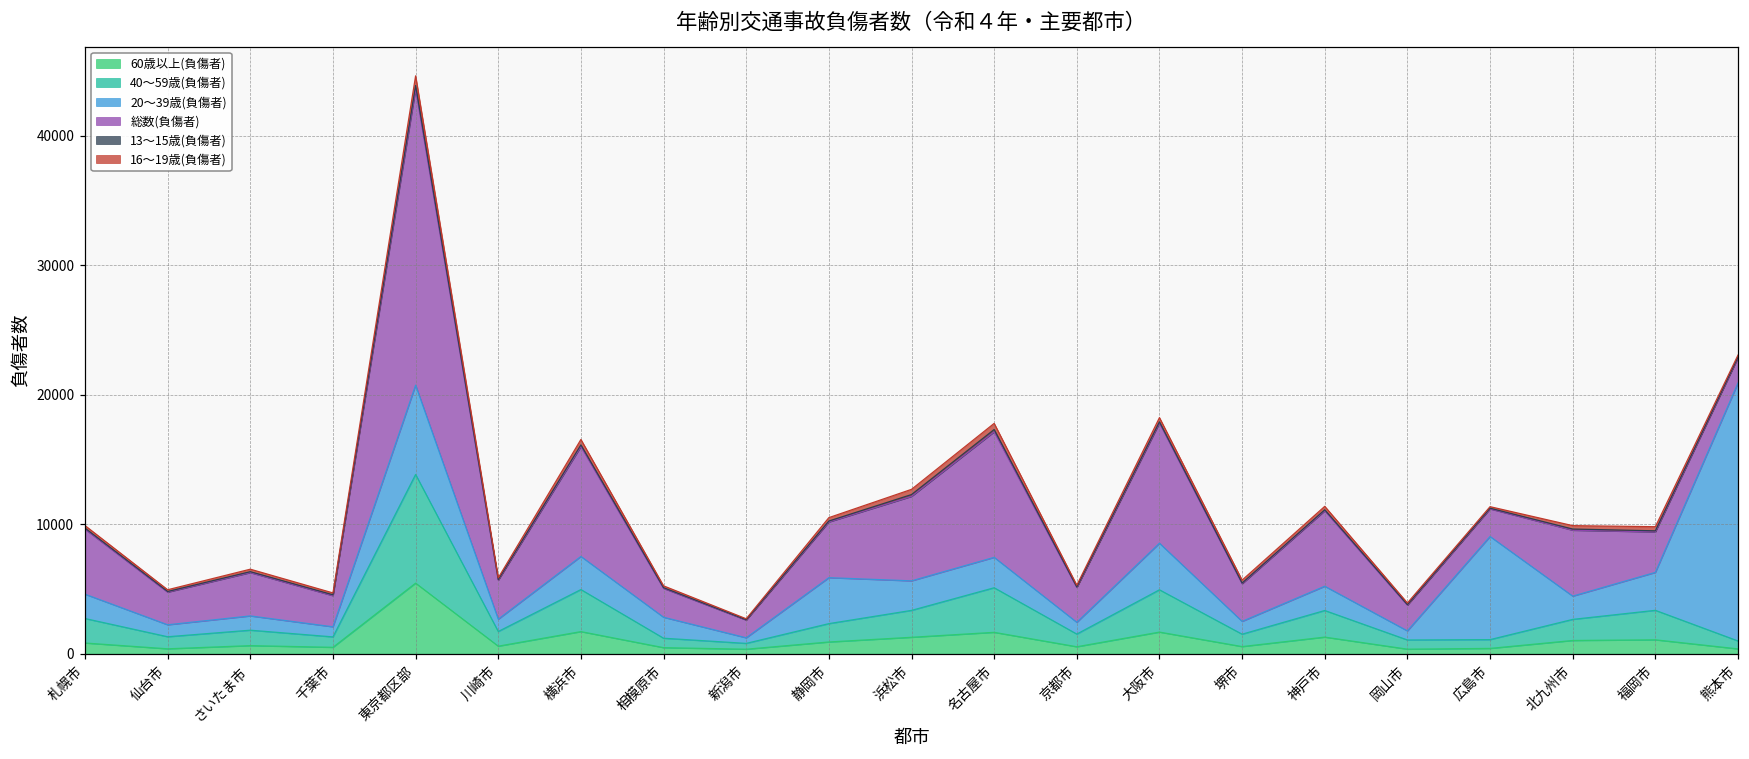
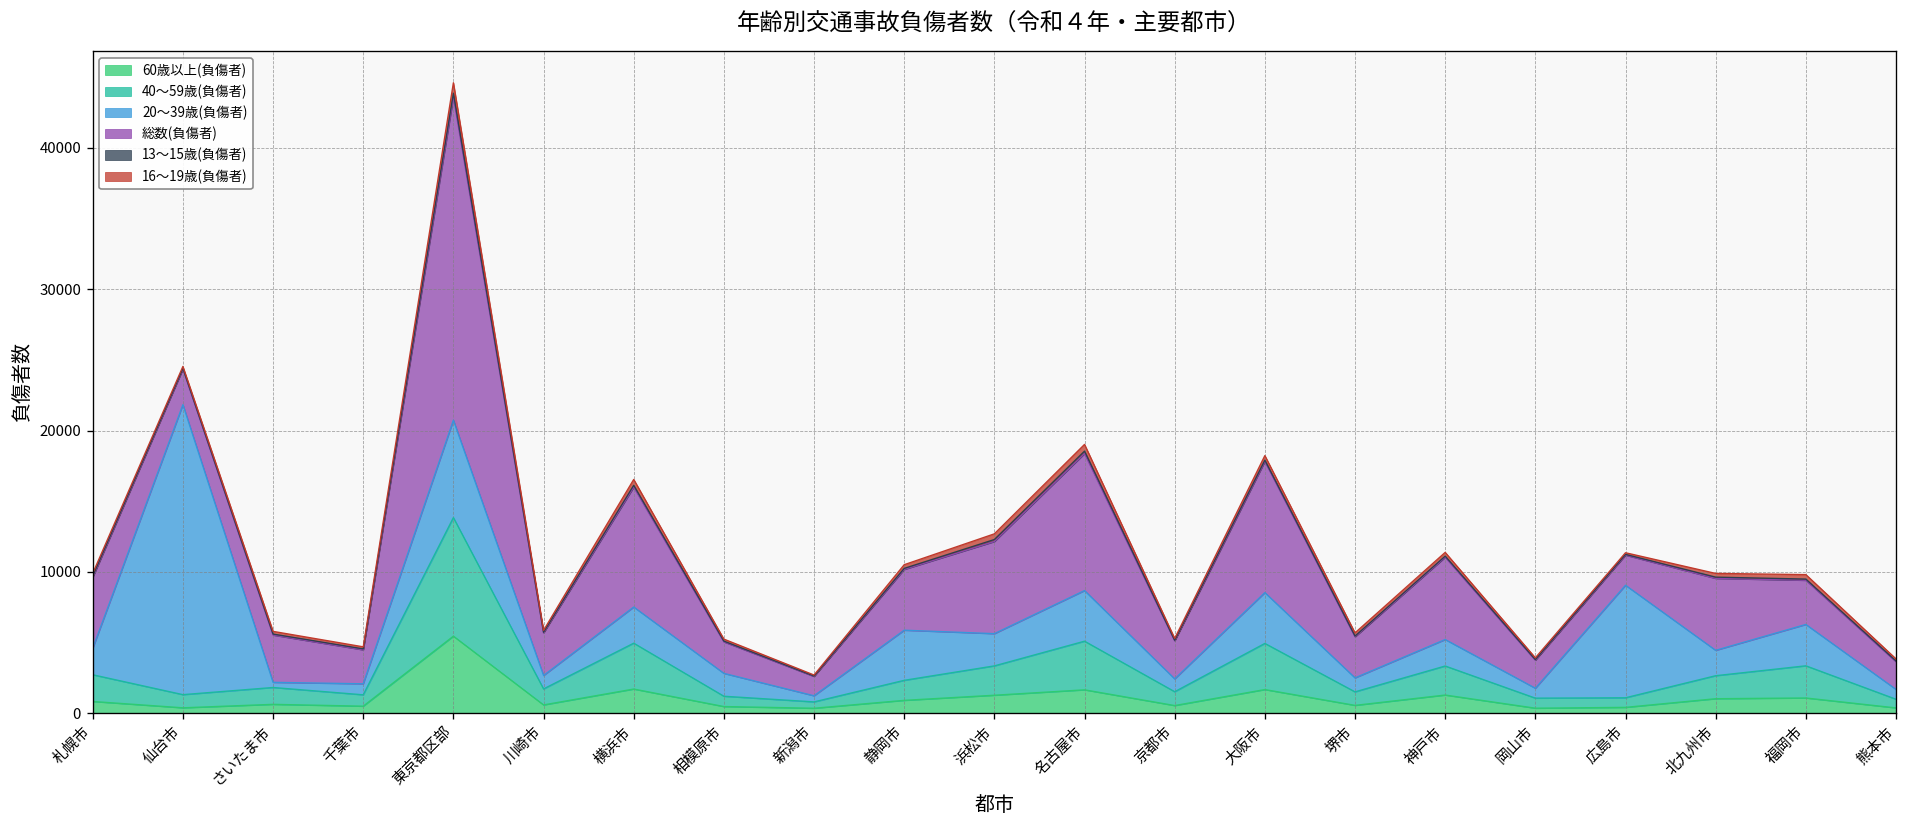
20～39歳(負傷者), 仙台市: 900 -> 20500
20～39歳(負傷者), さいたま市: 1100 -> 400
20～39歳(負傷者), 名古屋市: 2300 -> 3600
20～39歳(負傷者), 熊本市: 19900 -> 700
